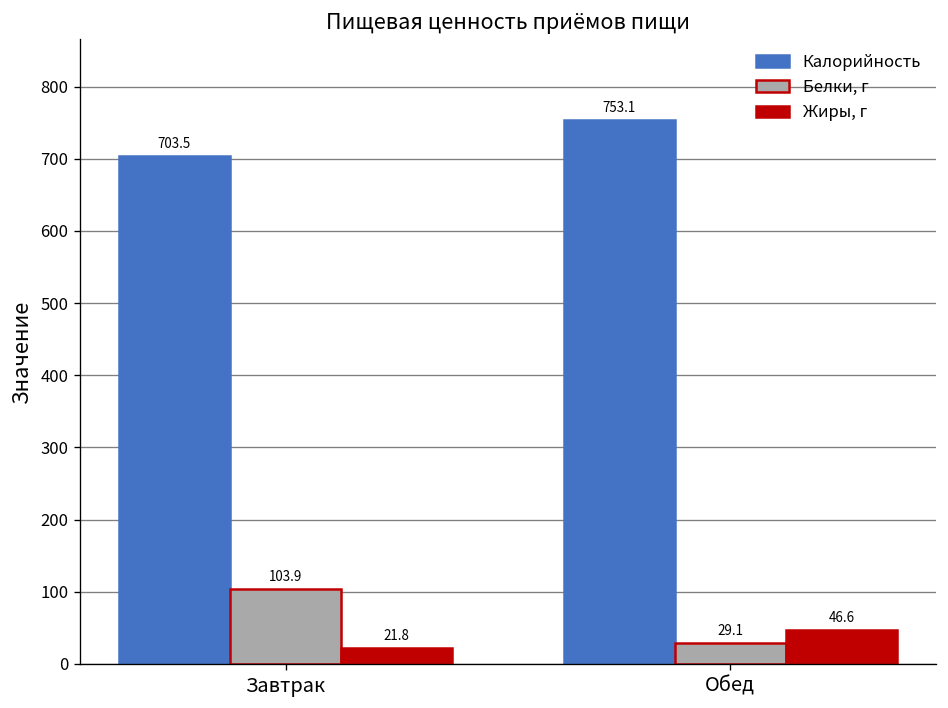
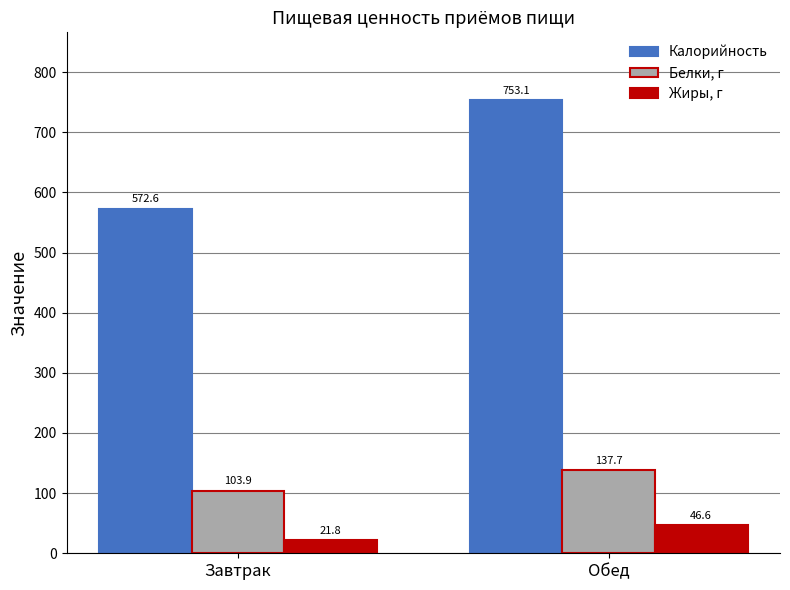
Калорийность, Завтрак: 703.5 -> 572.6
Белки, г, Обед: 29.1 -> 137.7
